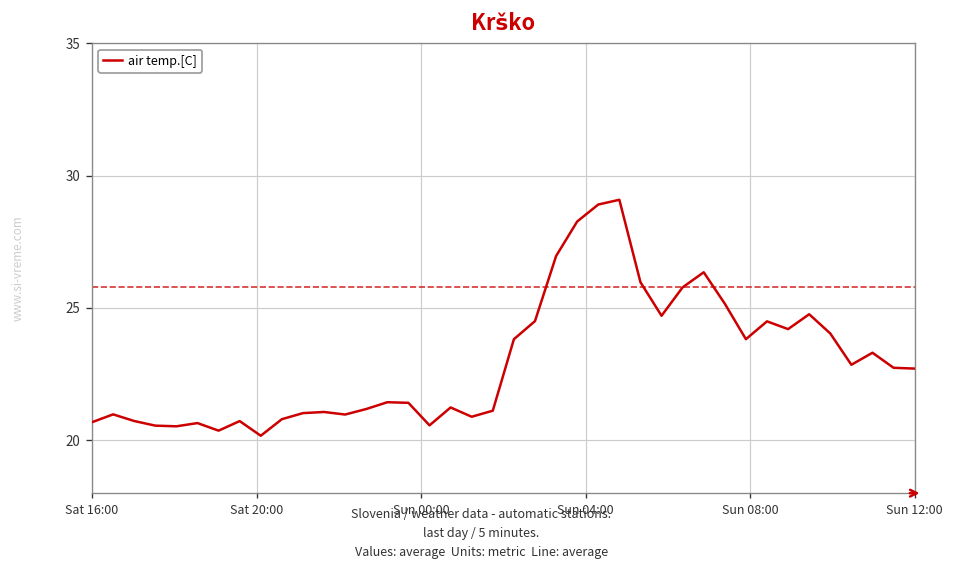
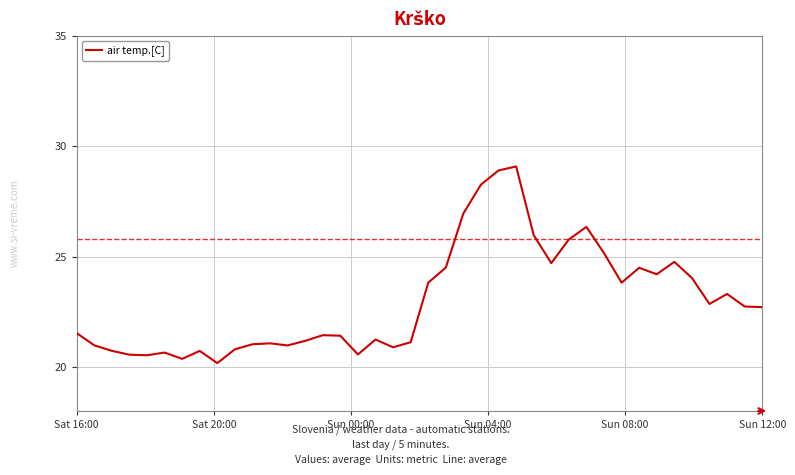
Sat 16:00: 20.7 -> 21.5
